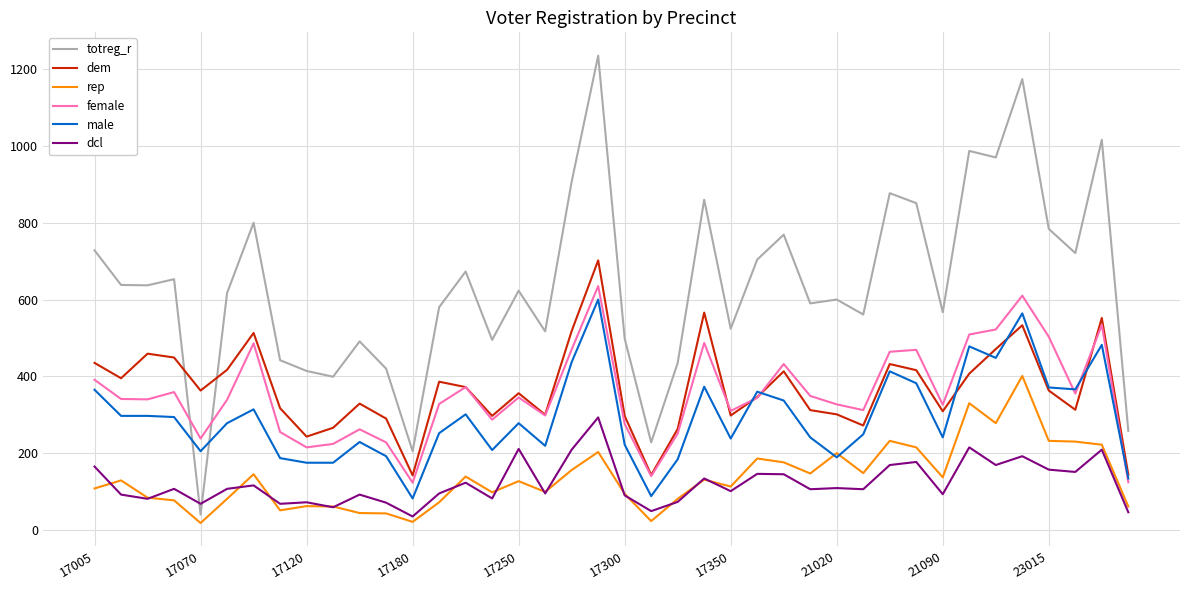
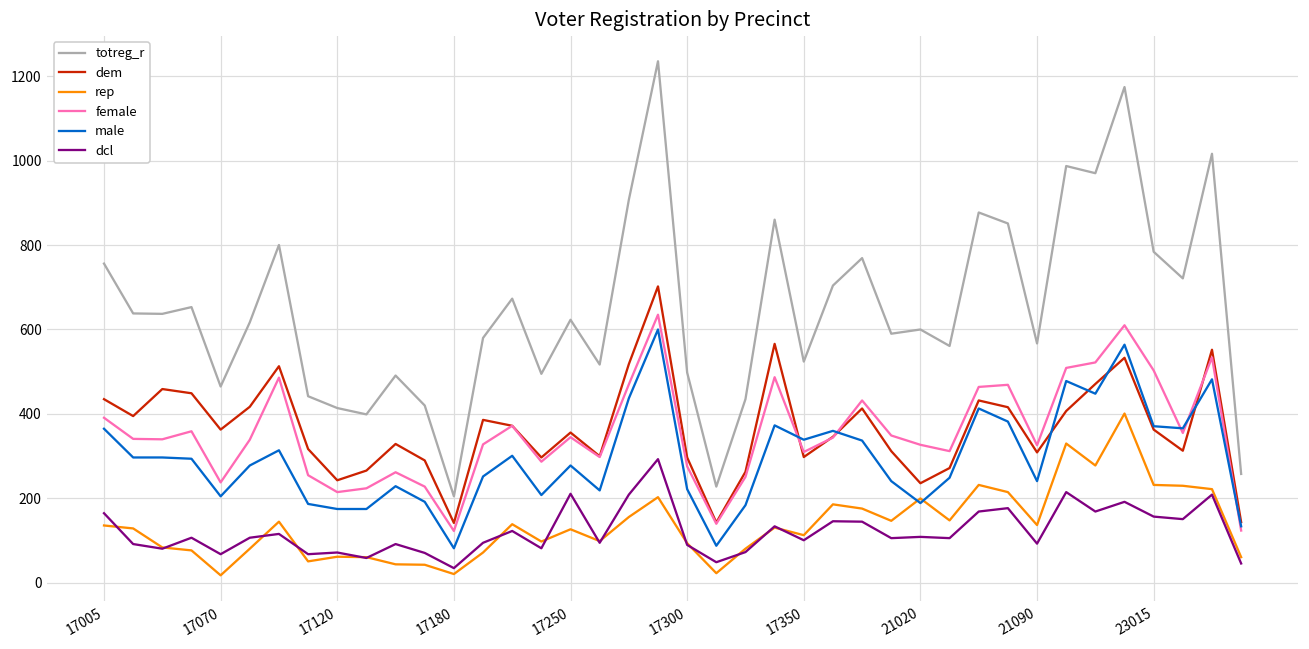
totreg_r, 17005: 730 -> 760
rep, 17005: 110 -> 140
totreg_r, 17070: 40 -> 470
male, 17350: 240 -> 340
dem, 21020: 300 -> 240
